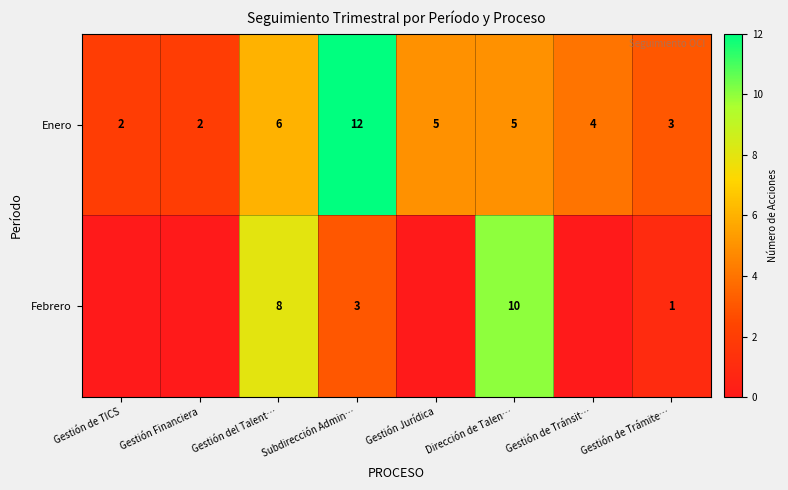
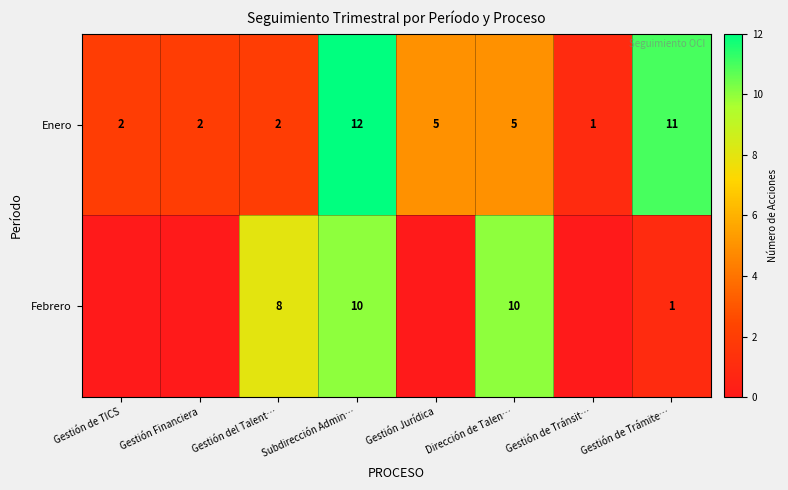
Enero, Gestión del Talent…: 6 -> 2
Enero, Gestión de Tránsit…: 4 -> 1
Enero, Gestión de Trámite…: 3 -> 11
Febrero, Subdirección Admin…: 3 -> 10
